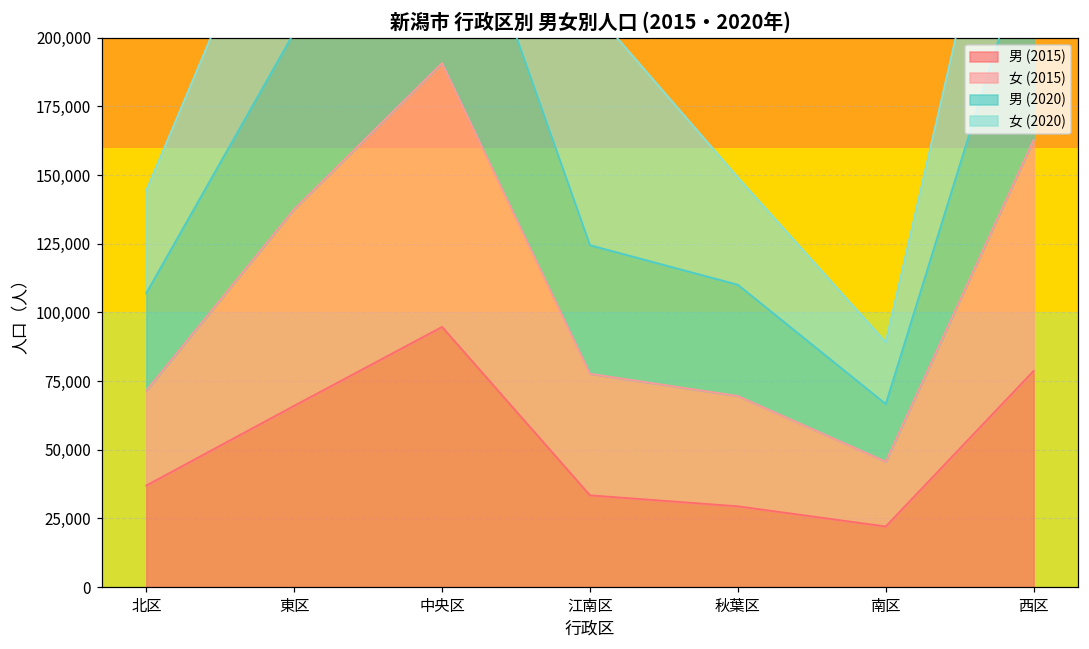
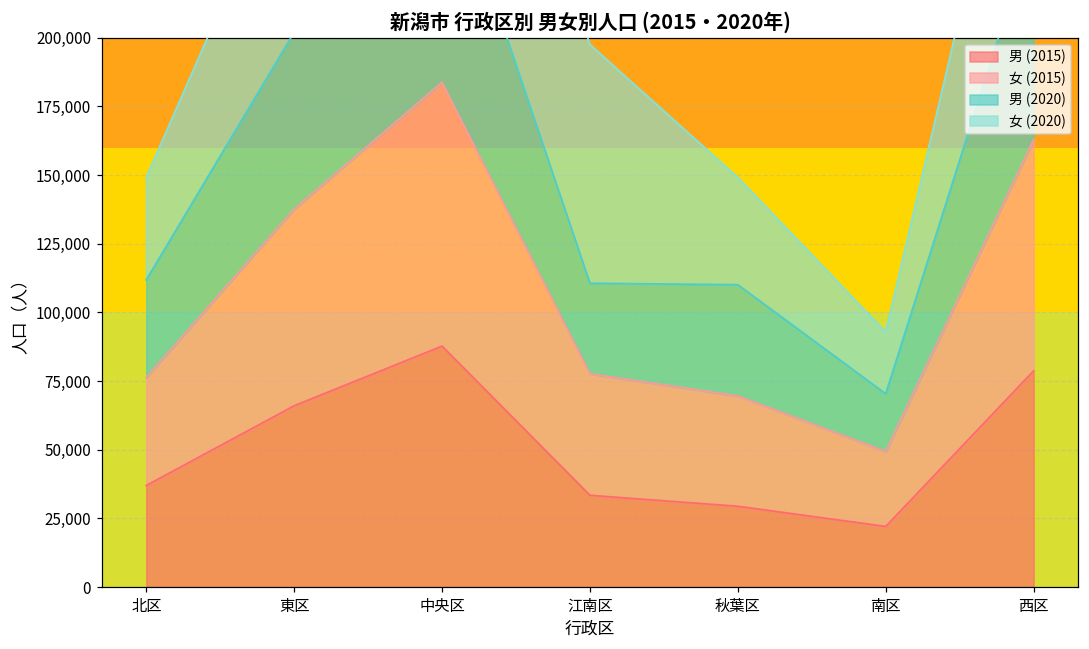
女 (2015), 北区: 35,000 -> 39,000
男 (2015), 中央区: 95,000 -> 88,000
男 (2020), 江南区: 47,000 -> 33,000
女 (2015), 南区: 24,000 -> 27,000
